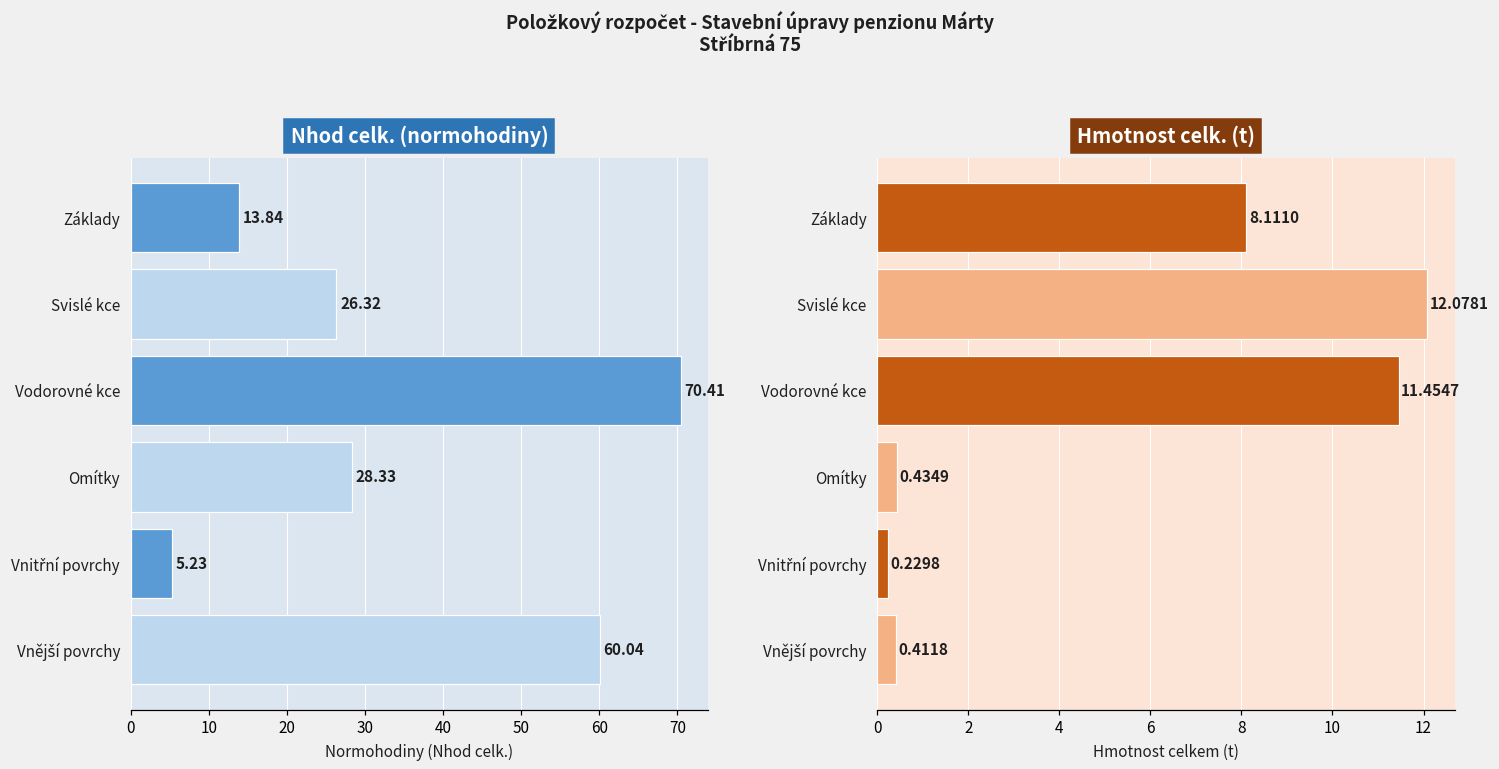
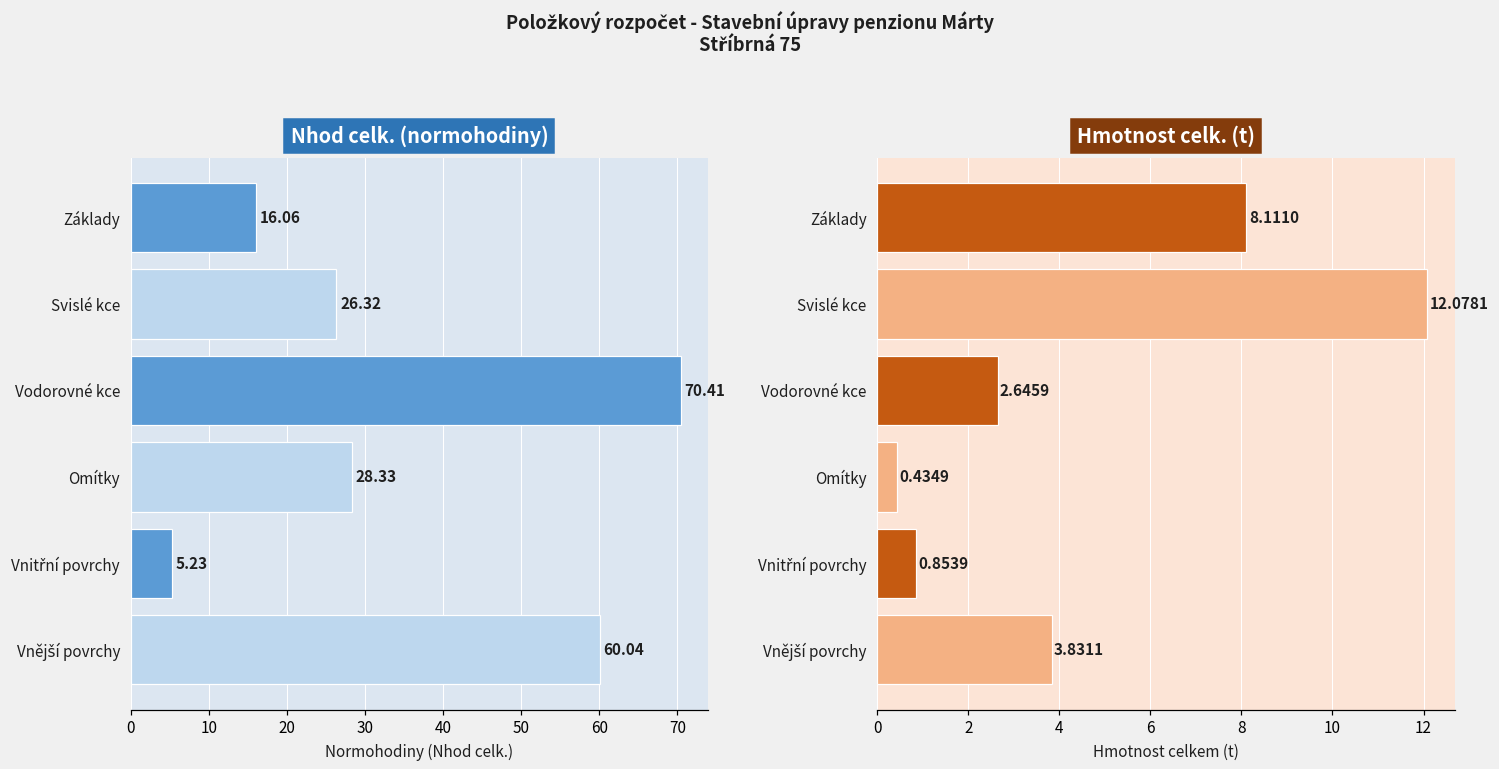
Nhod celk. (normohodiny), Základy: 13.84 -> 16.06
Hmotnost celk. (t), Vodorovné kce: 11.4547 -> 2.6459
Hmotnost celk. (t), Vnitřní povrchy: 0.2298 -> 0.8539
Hmotnost celk. (t), Vnější povrchy: 0.4118 -> 3.8311
